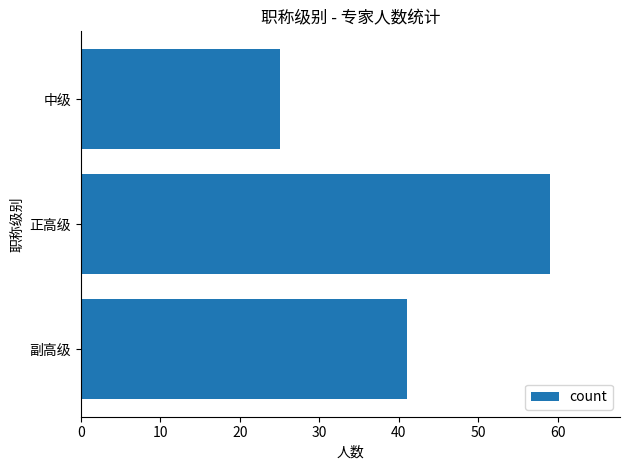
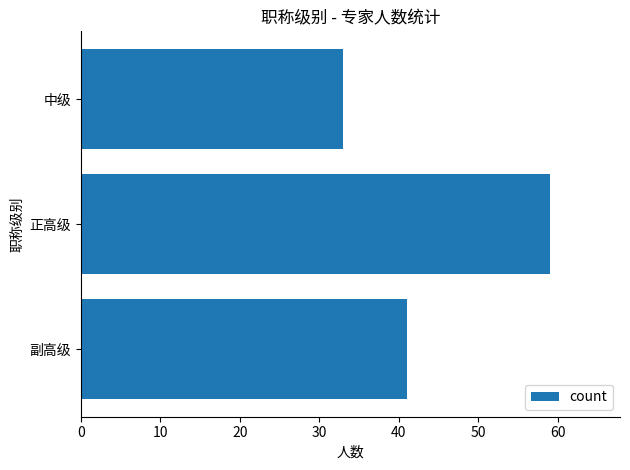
中级: 25 -> 33
